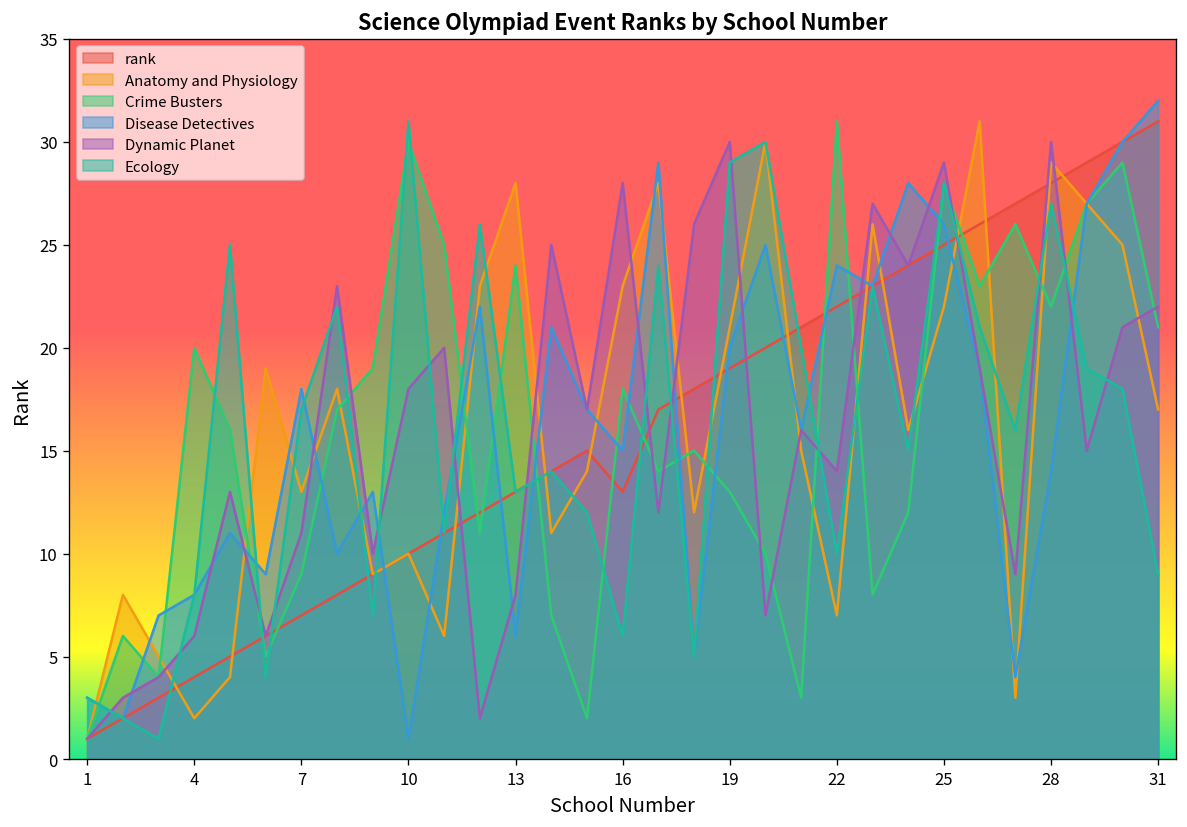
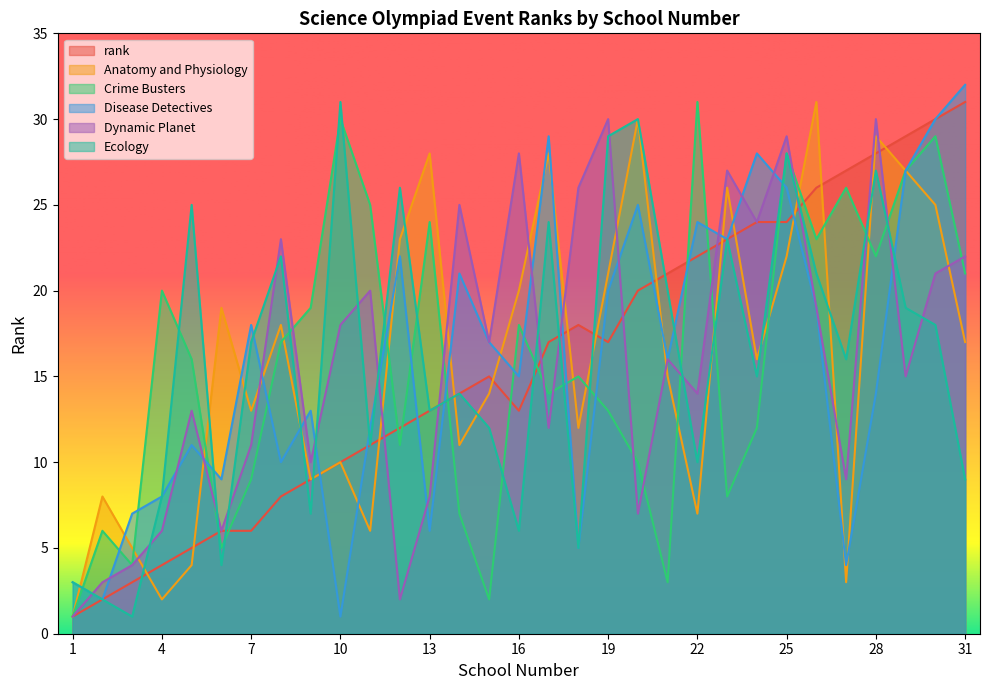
rank, 7: 7 -> 6
Anatomy and Physiology, 16: 23 -> 20
rank, 19: 19 -> 17
rank, 25: 25 -> 24
